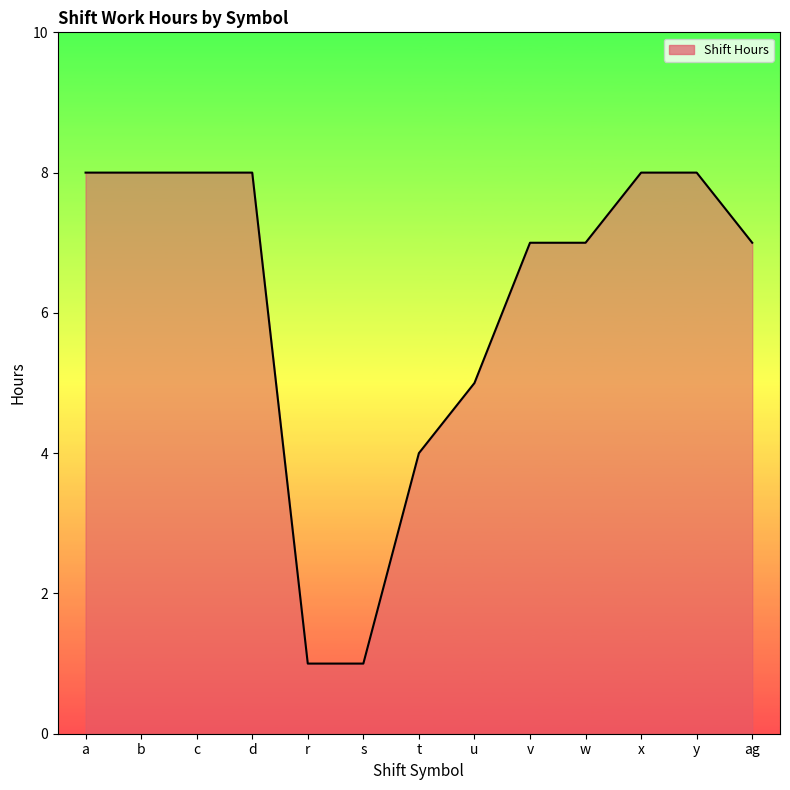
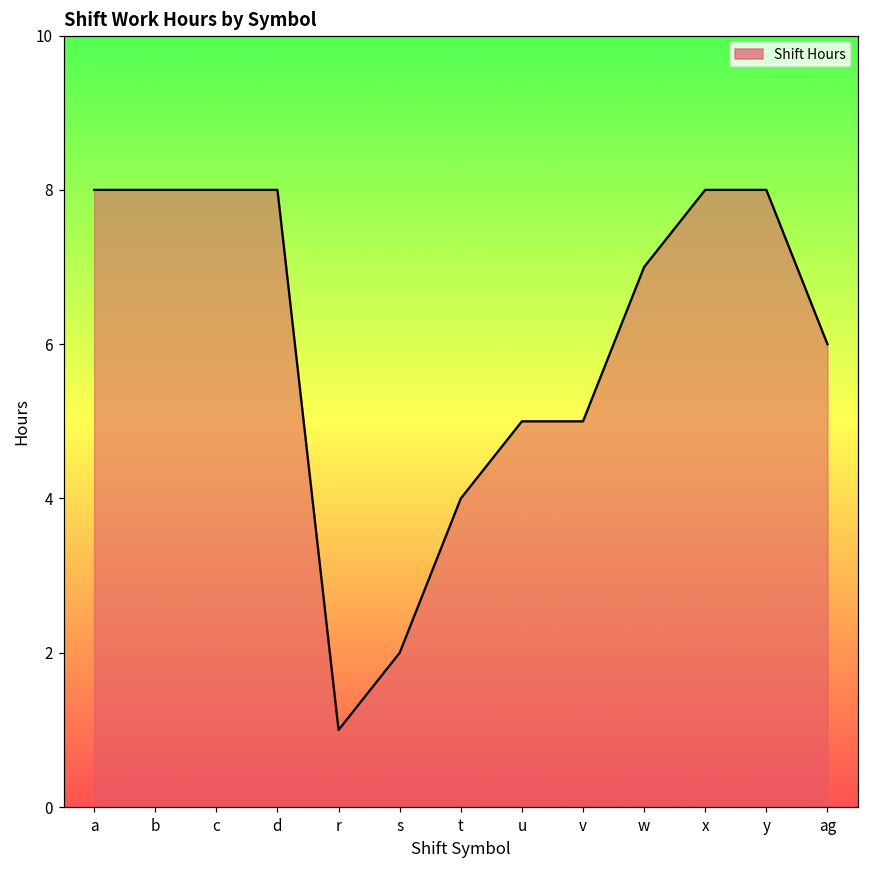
s: 1 -> 2
v: 7 -> 5
ag: 7 -> 6
